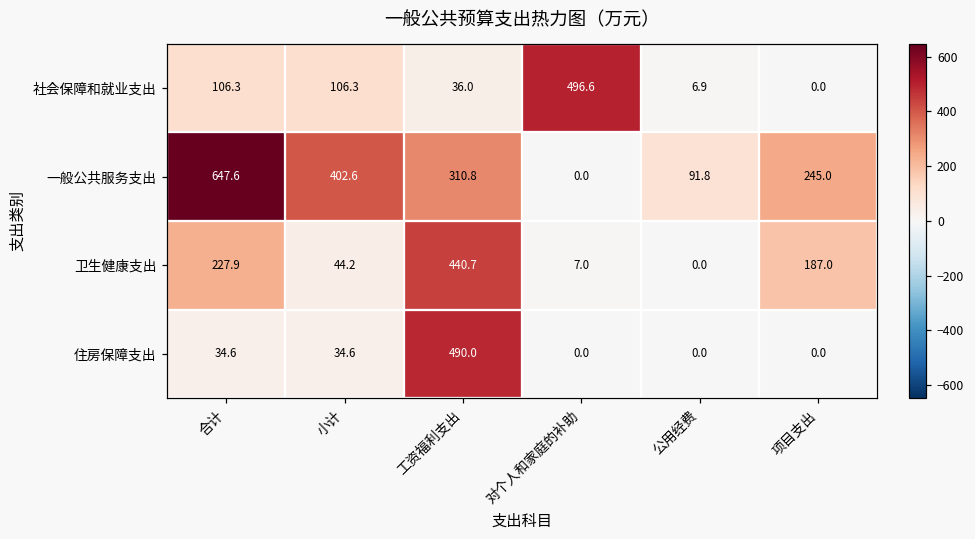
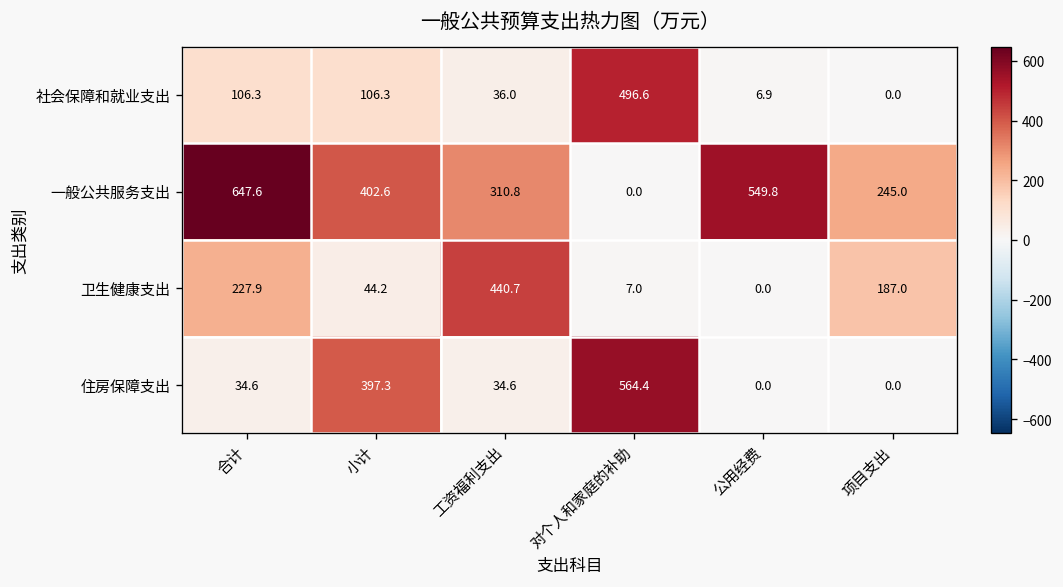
一般公共服务支出, 公用经费: 91.8 -> 549.8
住房保障支出, 小计: 34.6 -> 397.3
住房保障支出, 工资福利支出: 490.0 -> 34.6
住房保障支出, 对个人和家庭的补助: 0.0 -> 564.4
